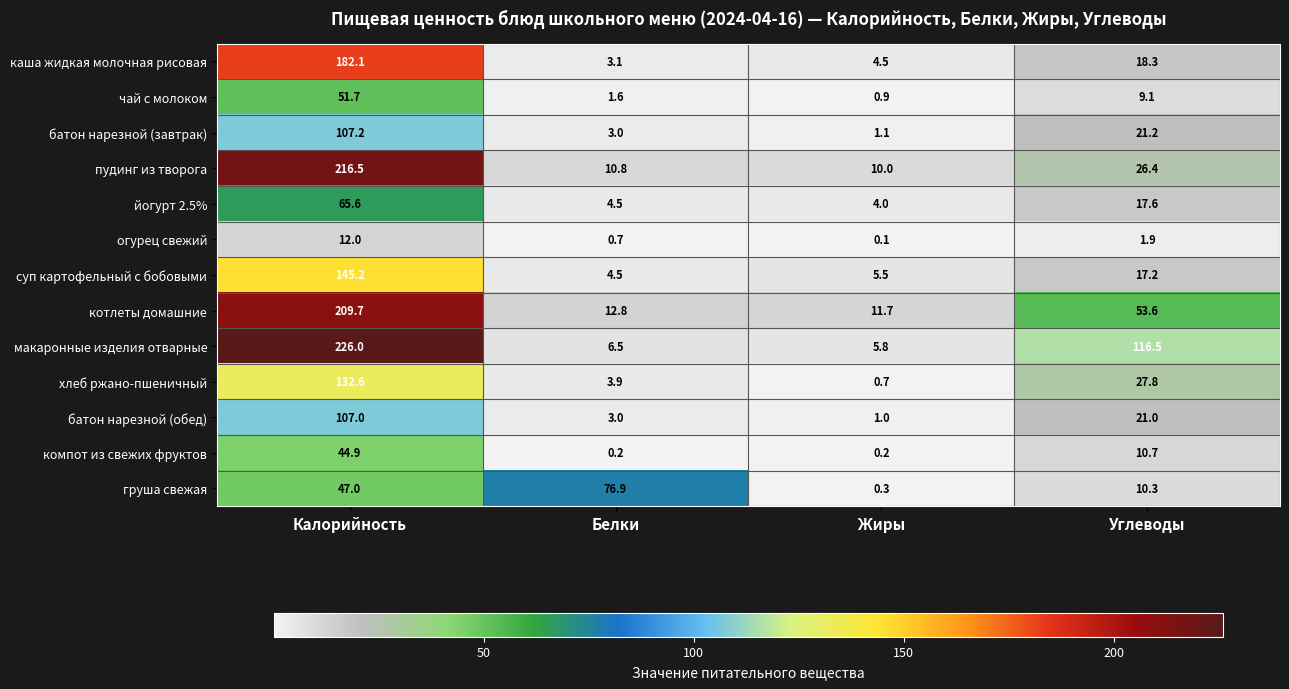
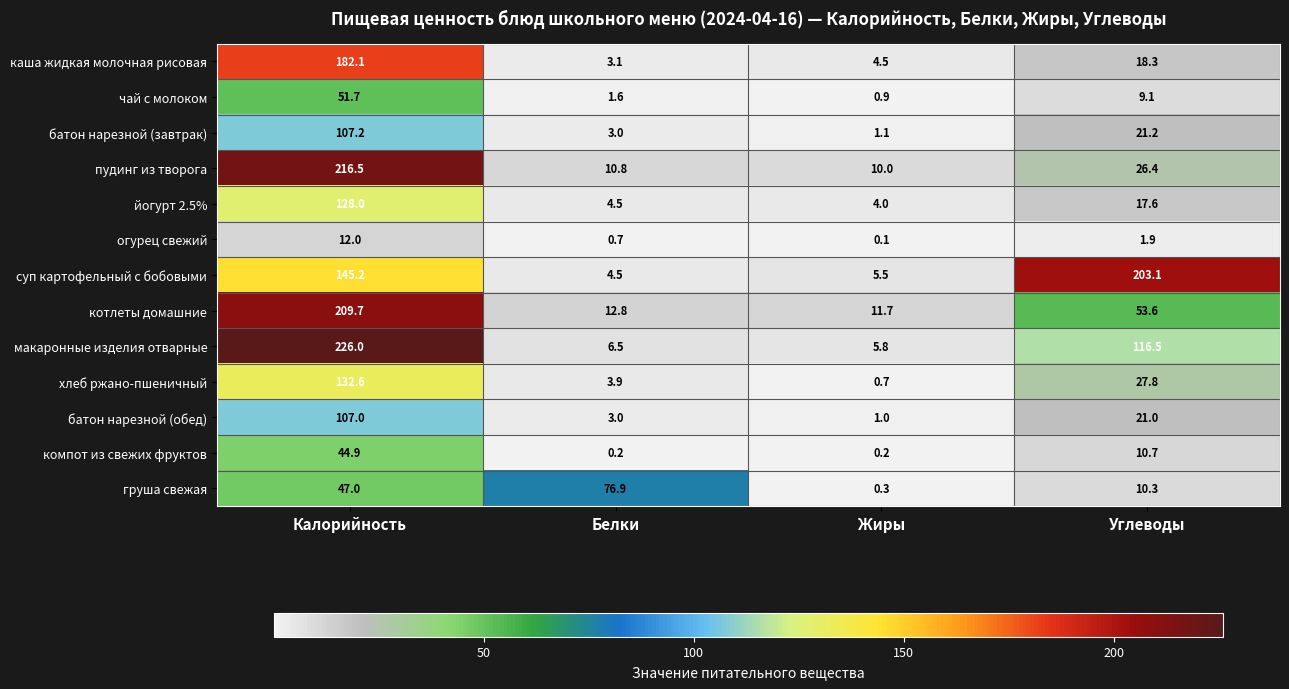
йогурт 2.5%, Калорийность: 65.6 -> 128.0
суп картофельный с бобовыми, Углеводы: 17.2 -> 203.1
